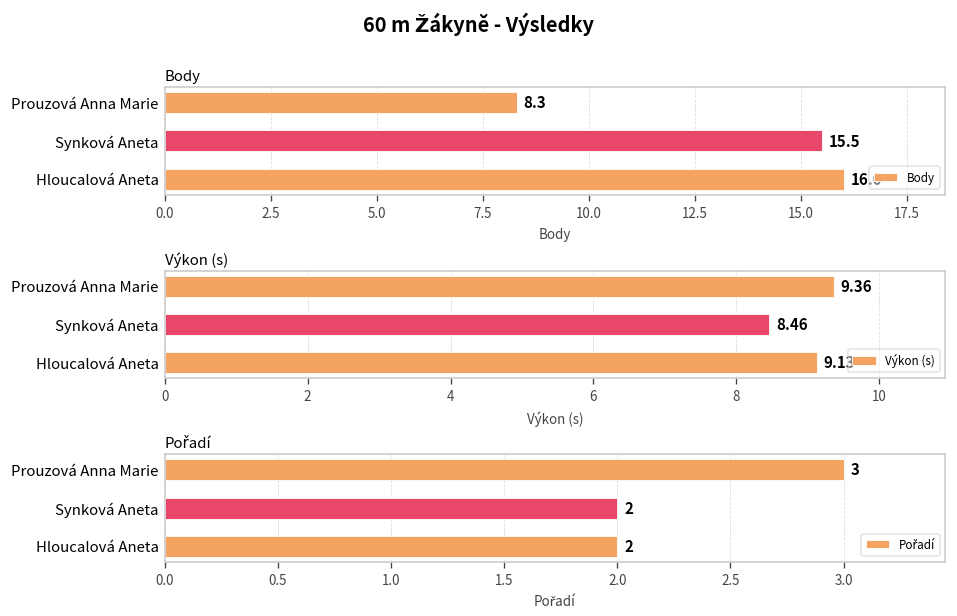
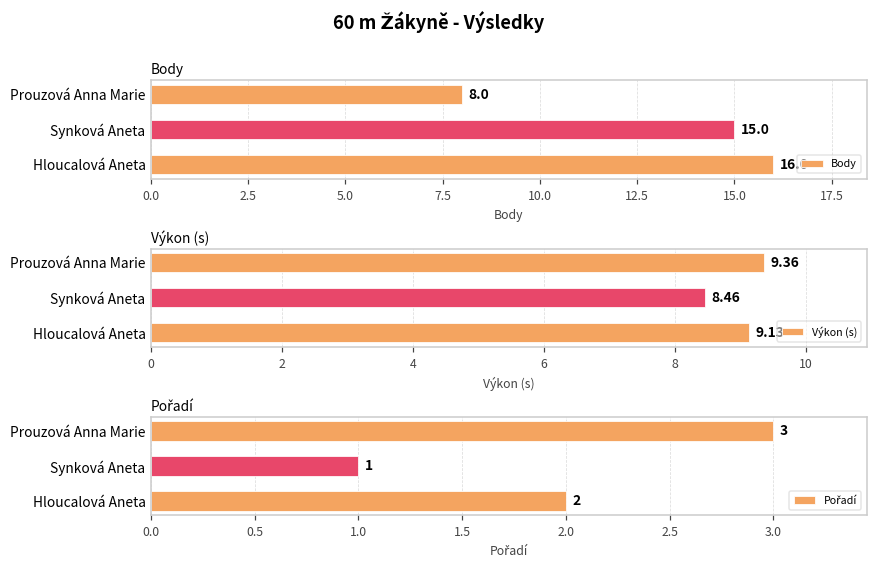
Body, Prouzová Anna Marie: 8.3 -> 8.0
Body, Synková Aneta: 15.5 -> 15.0
Pořadí, Synková Aneta: 2 -> 1
